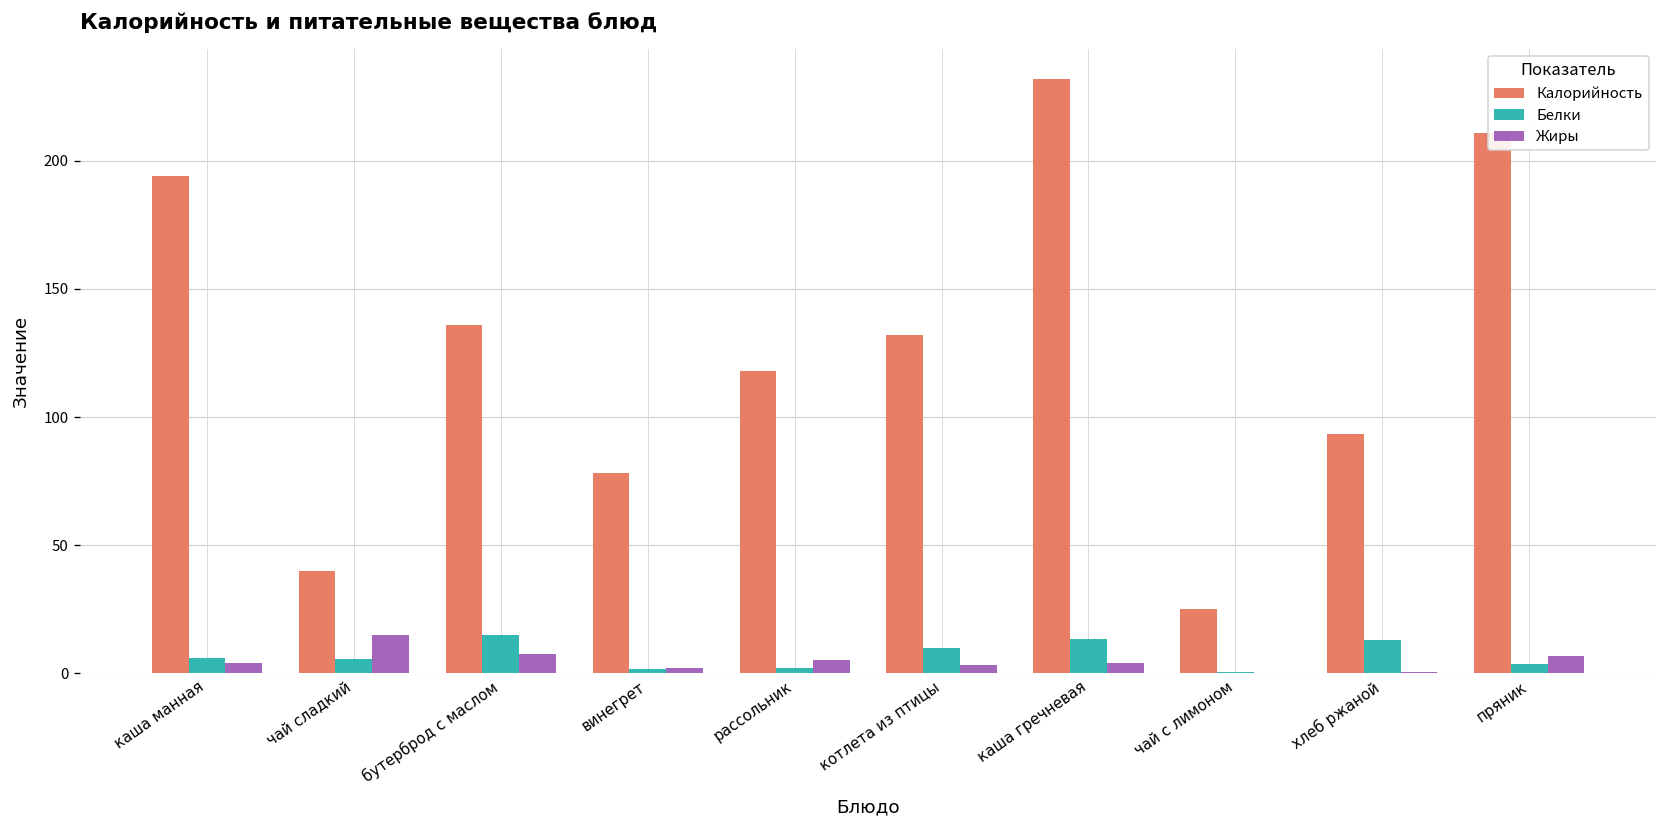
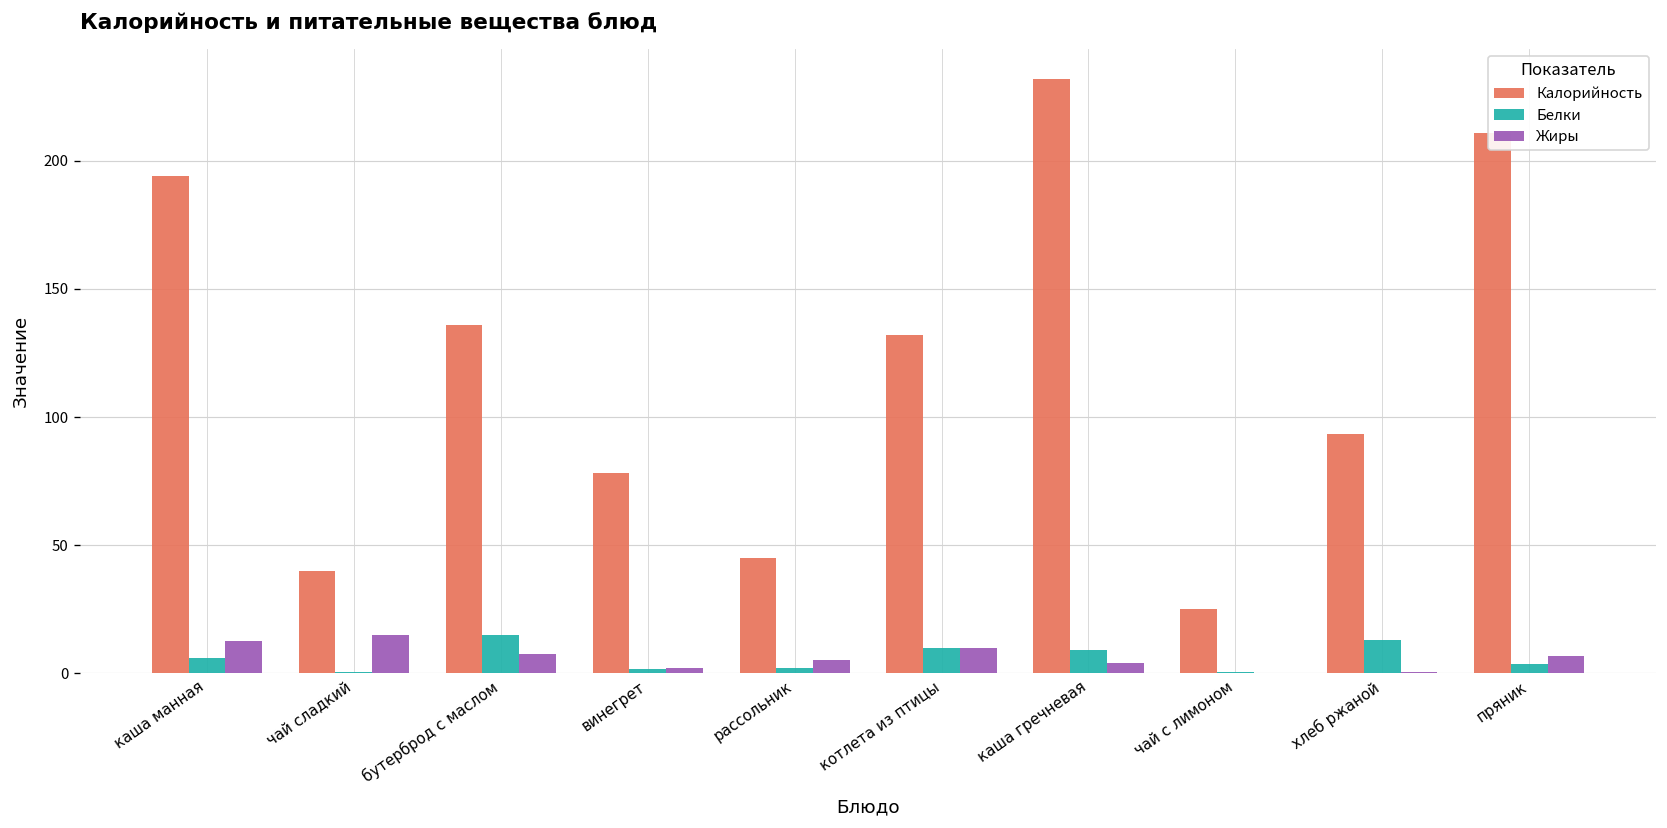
Жиры, каша манная: 4 -> 13
Белки, чай сладкий: 6 -> 1
Калорийность, рассольник: 118 -> 45
Жиры, котлета из птицы: 3 -> 10
Белки, каша гречневая: 14 -> 9
